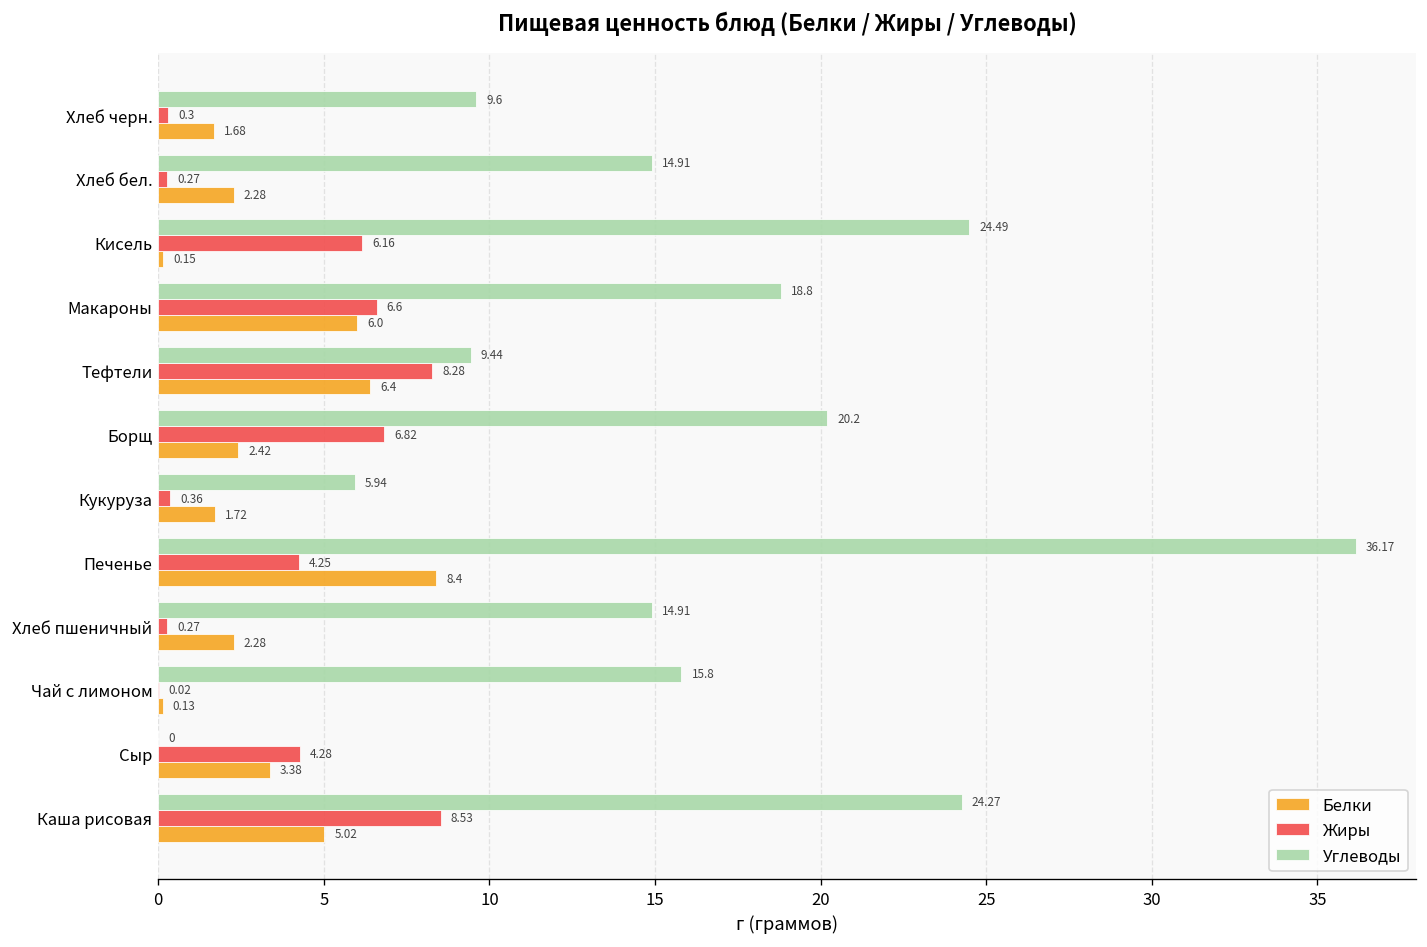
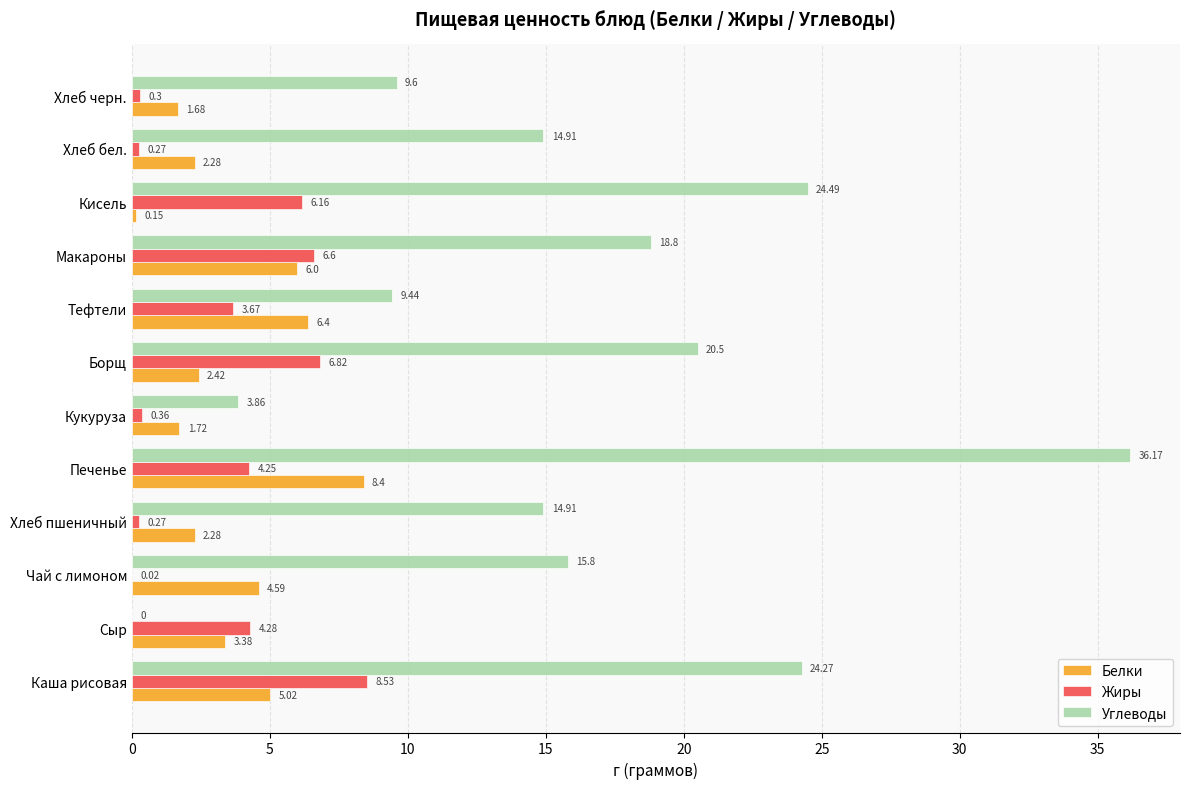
Жиры, Тефтели: 8.28 -> 3.67
Углеводы, Борщ: 20.2 -> 20.5
Углеводы, Кукуруза: 5.94 -> 3.86
Белки, Чай с лимоном: 0.13 -> 4.59
